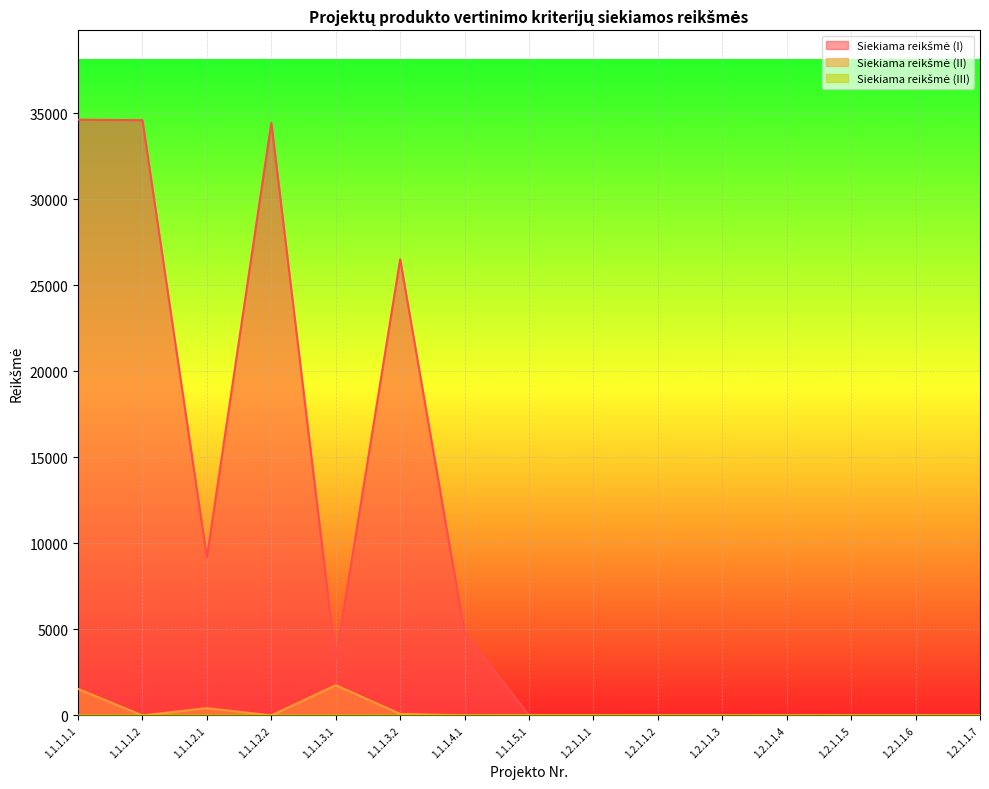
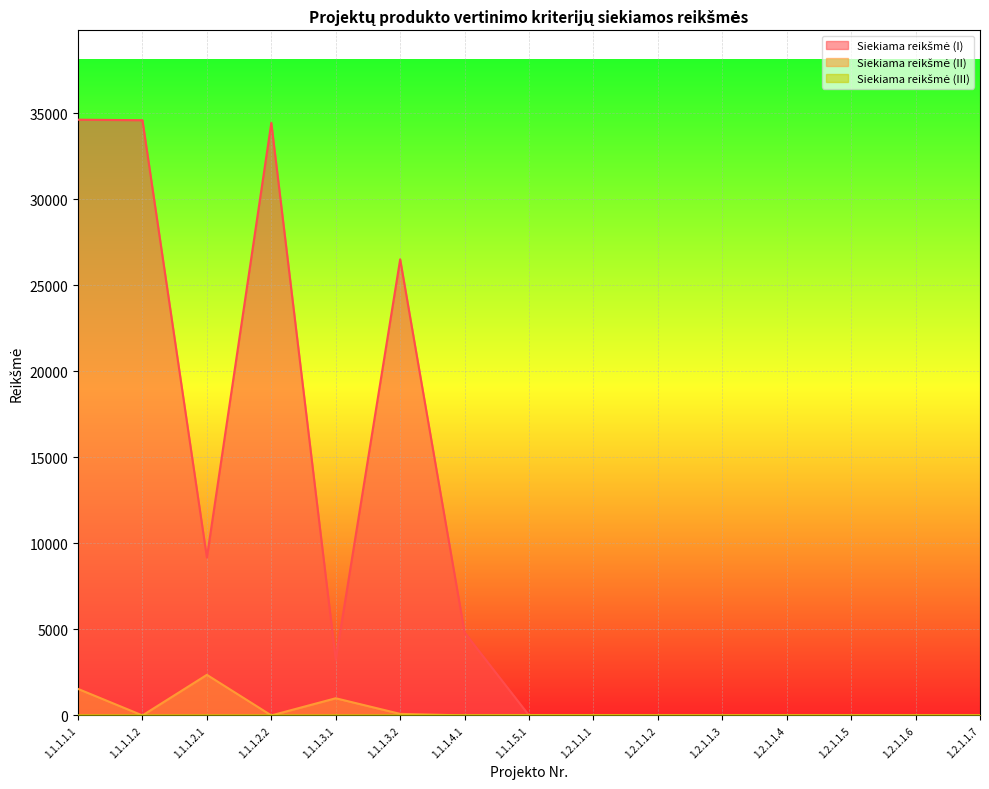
Siekiama reikšmė (II), 1.1.1.2.1: 400 -> 2400
Siekiama reikšmė (II), 1.1.1.3.1: 1800 -> 1000
